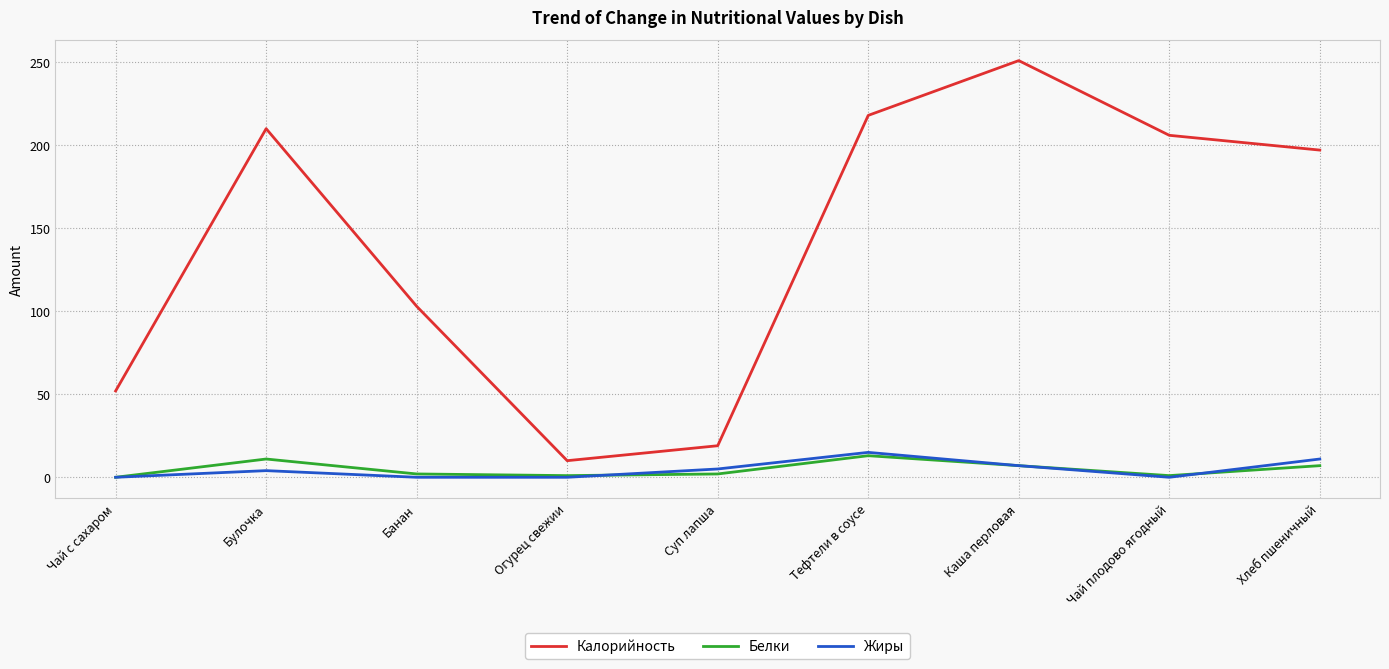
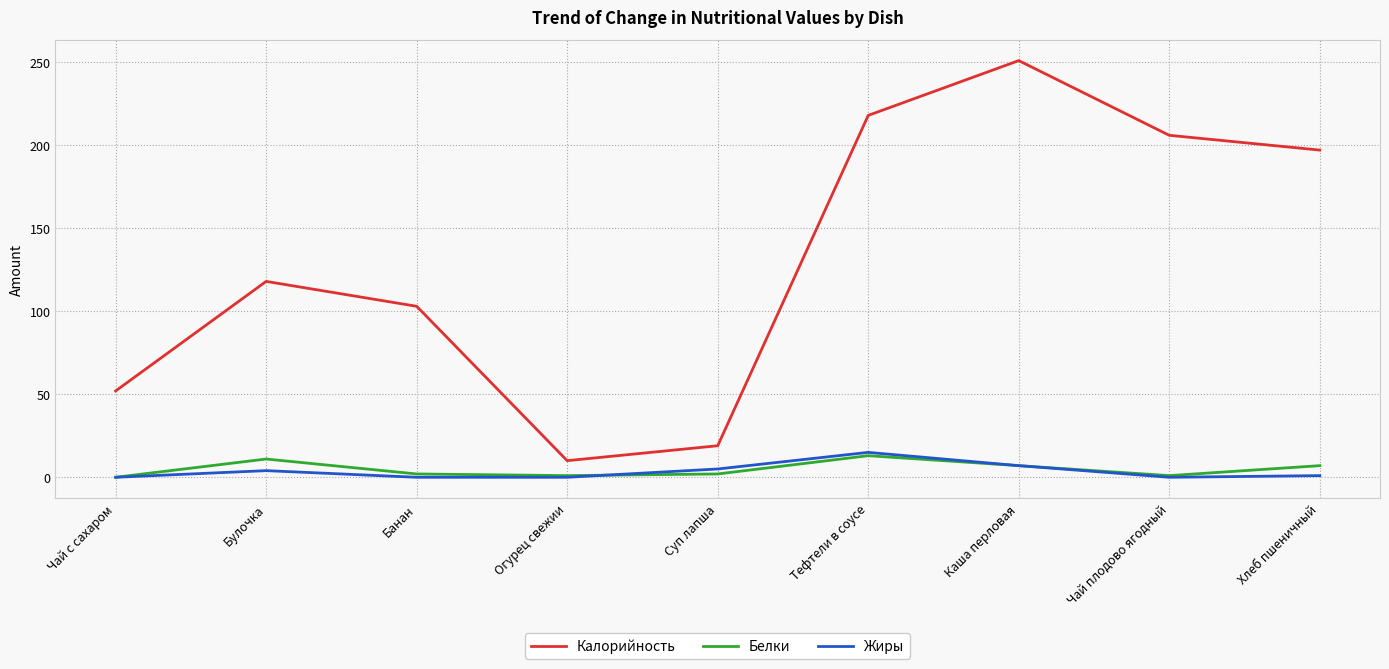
Калорийность, Булочка: 210 -> 118
Жиры, Хлеб пшеничный: 11 -> 1
